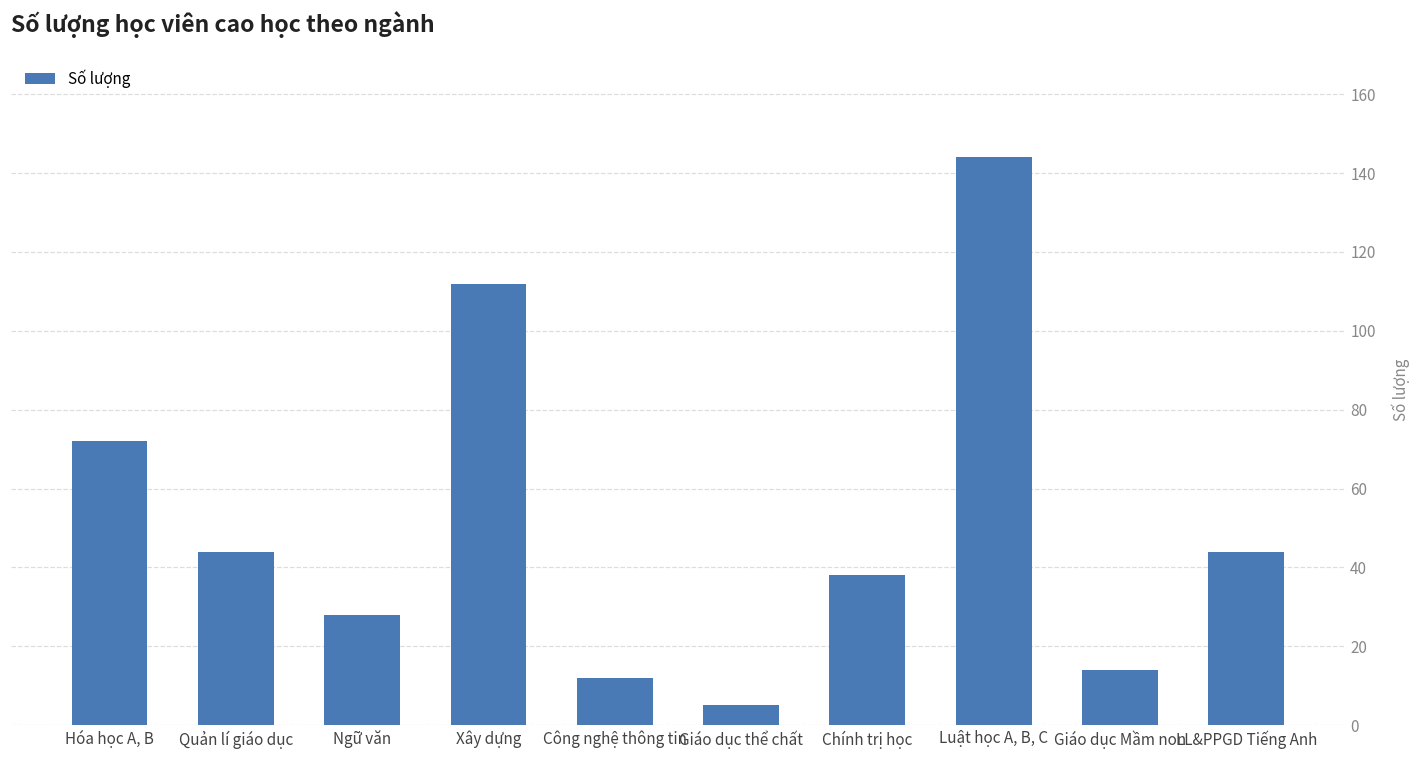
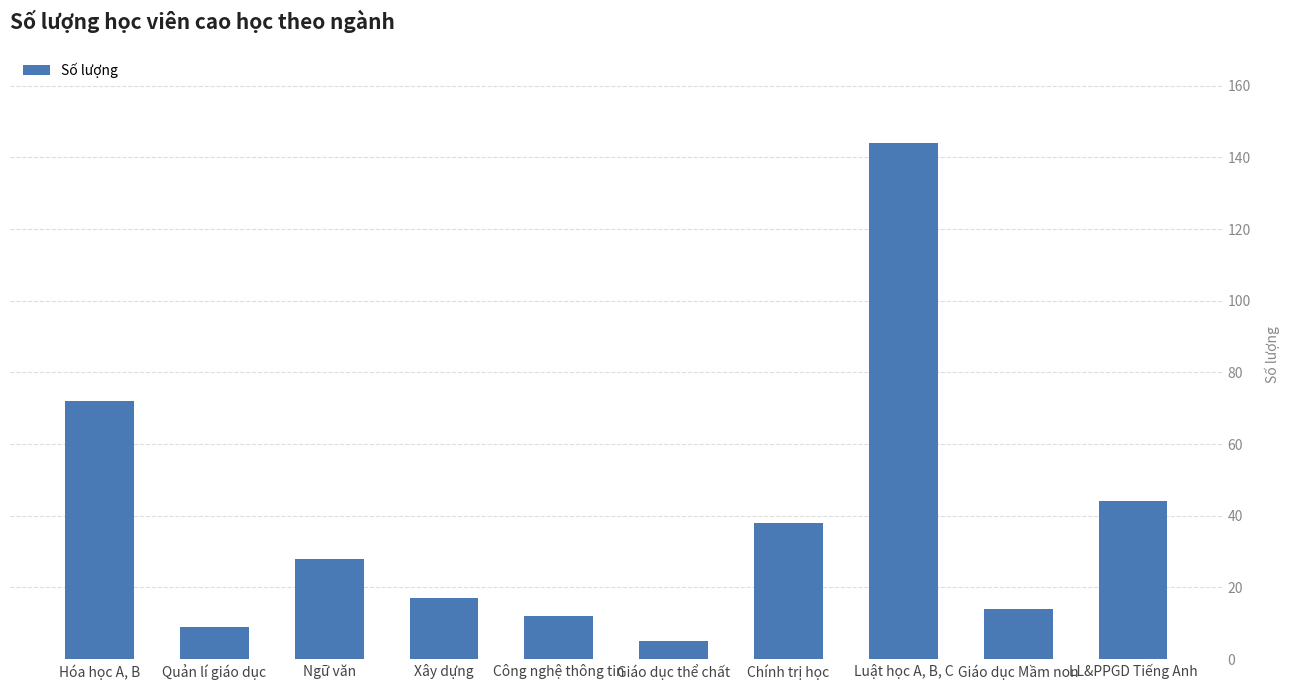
Quản lí giáo dục: 44 -> 9
Xây dựng: 112 -> 17
